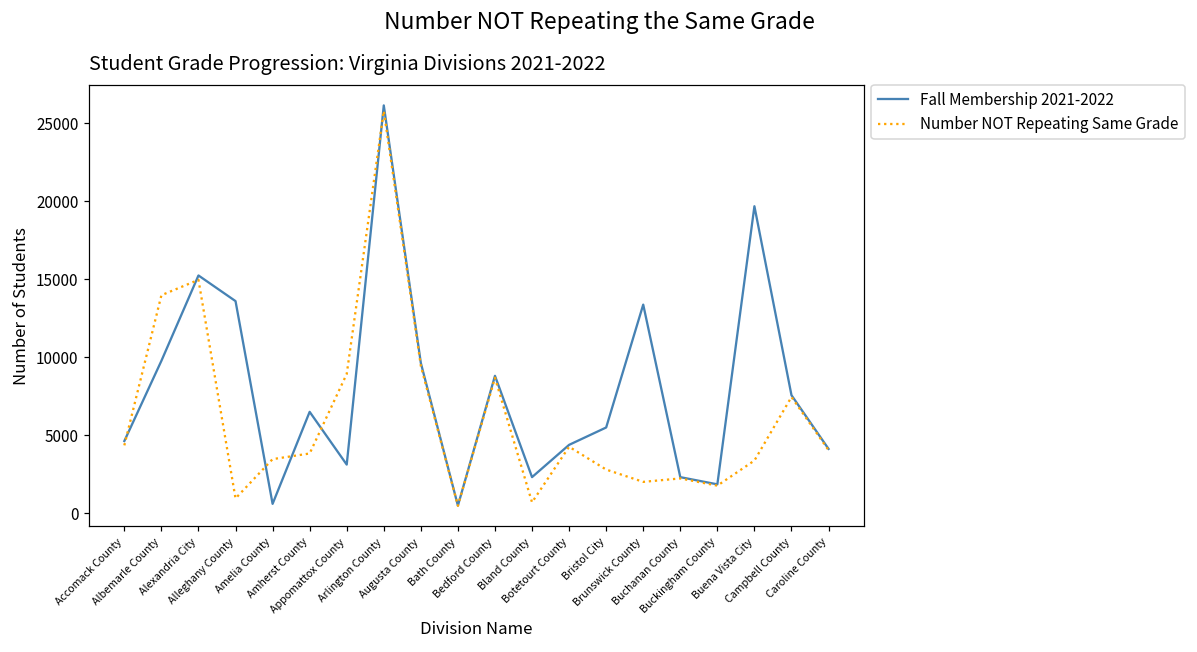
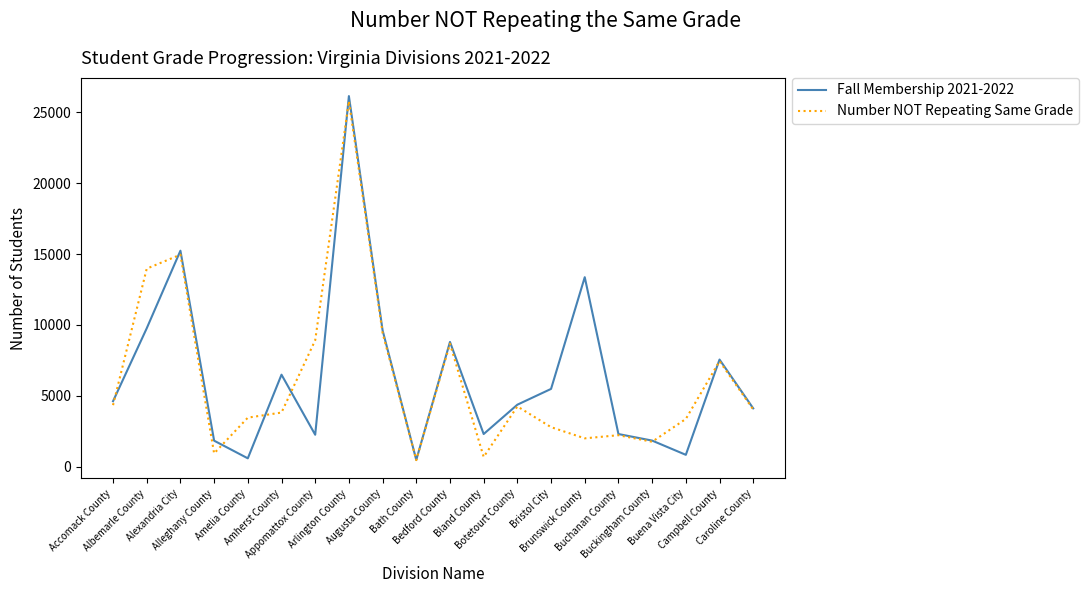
Fall Membership 2021-2022, Alleghany County: 13600 -> 1800
Fall Membership 2021-2022, Appomattox County: 3100 -> 2300
Fall Membership 2021-2022, Buena Vista City: 19700 -> 800
